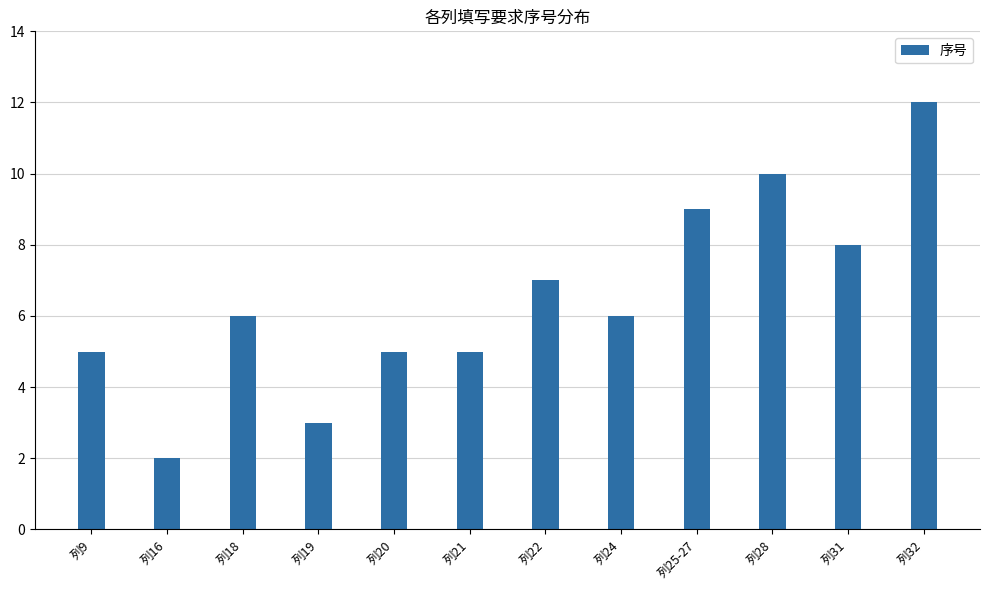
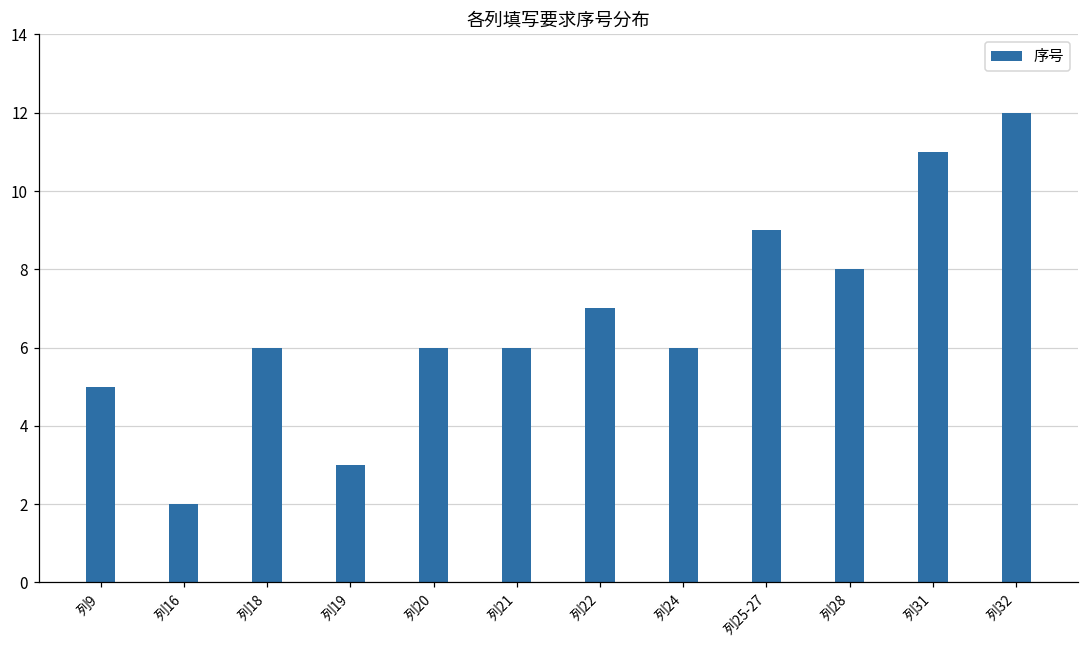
列20: 5 -> 6
列21: 5 -> 6
列28: 10 -> 8
列31: 8 -> 11
